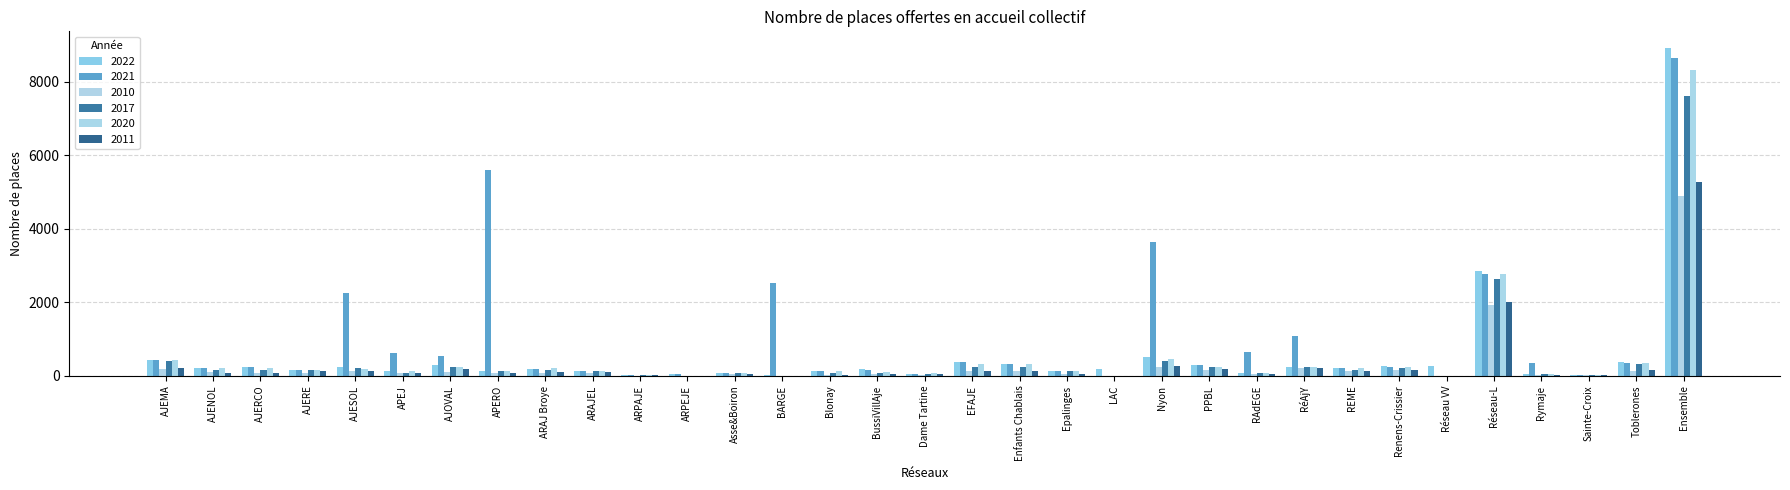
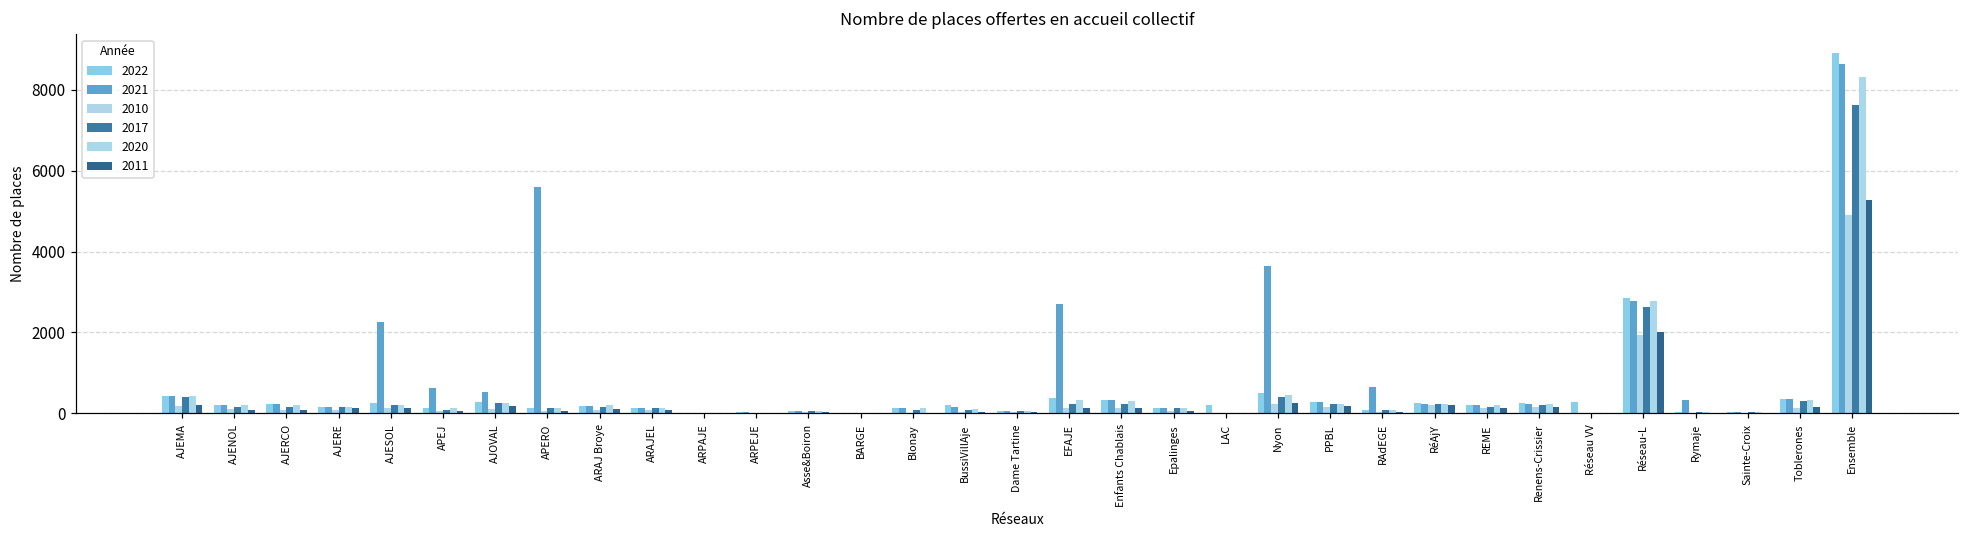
2021, BARGE: 2500 -> 0
2021, EFAJE: 400 -> 2700
2021, RéAjY: 1100 -> 200
